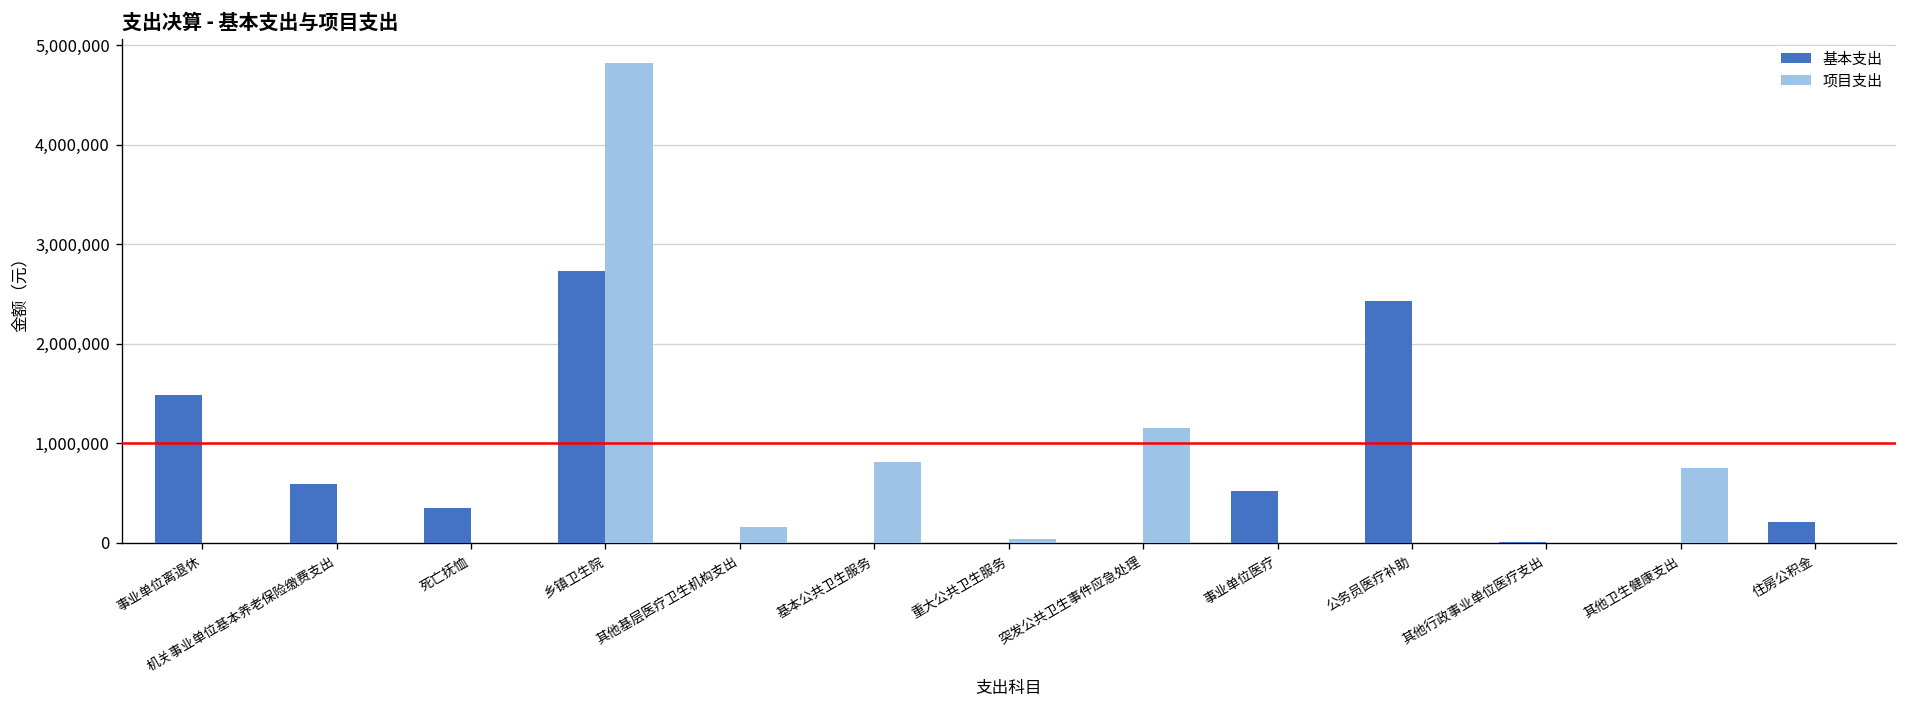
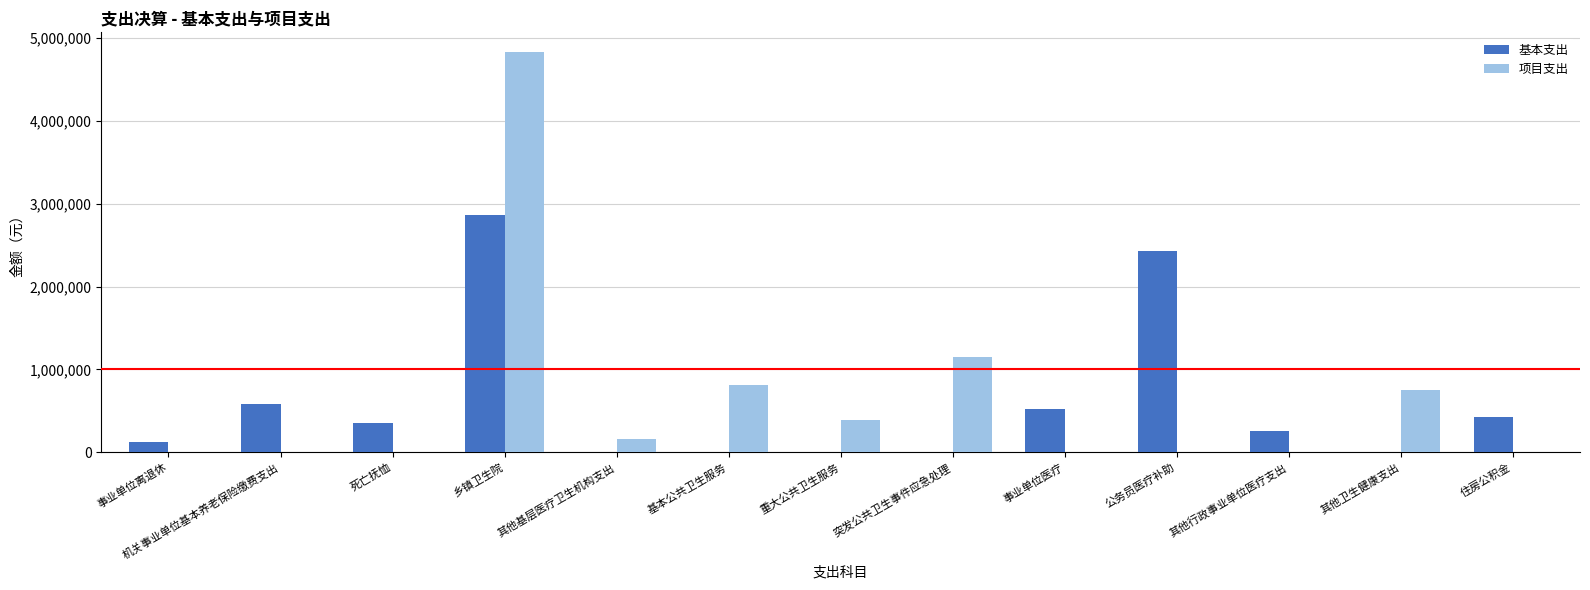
基本支出, 事业单位离退休: 1,500,000 -> 100,000
基本支出, 乡镇卫生院: 2,700,000 -> 2,900,000
项目支出, 重大公共卫生服务: 0 -> 400,000
基本支出, 其他行政事业单位医疗支出: 0 -> 300,000
基本支出, 住房公积金: 200,000 -> 400,000
